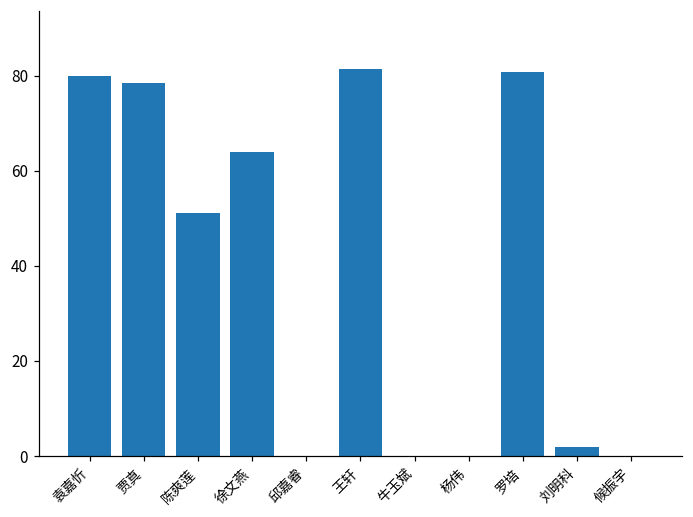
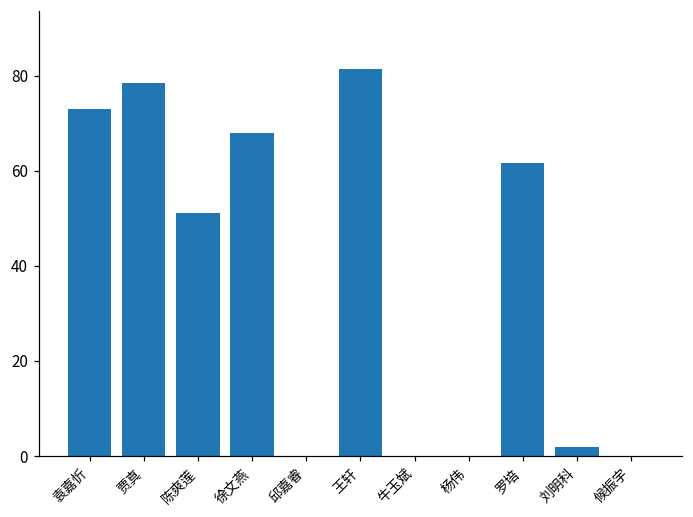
袁嘉忻: 80 -> 73
徐文燕: 64 -> 68
罗培: 81 -> 62
